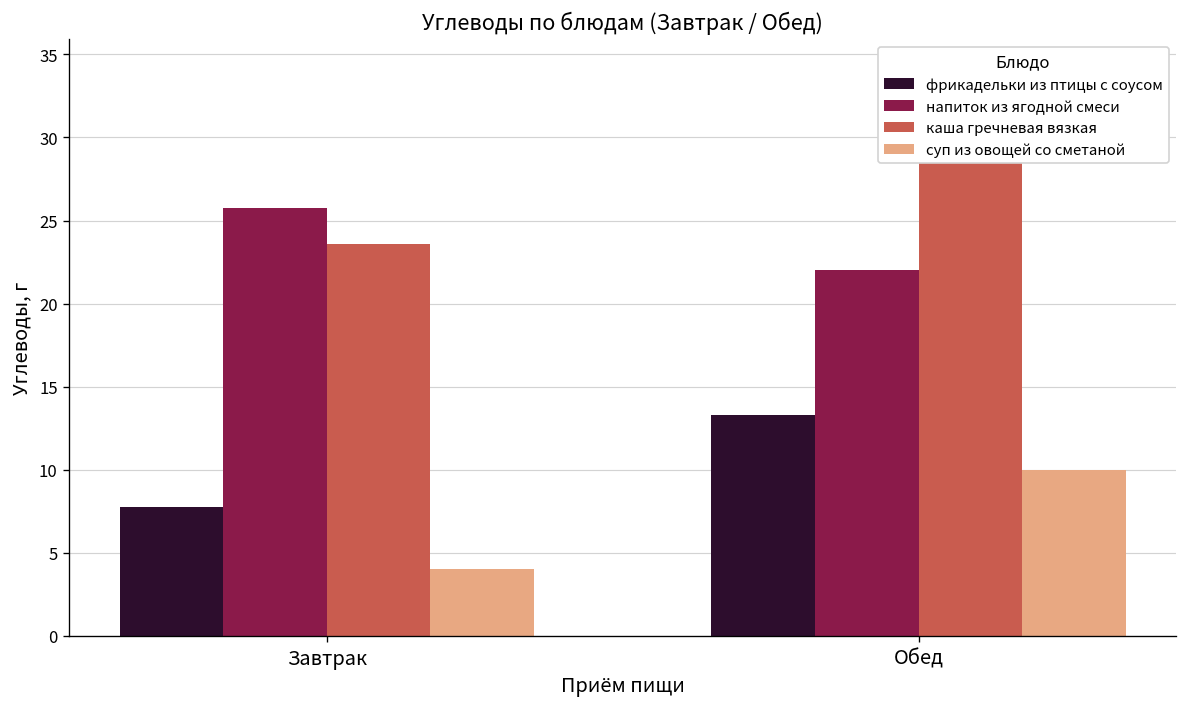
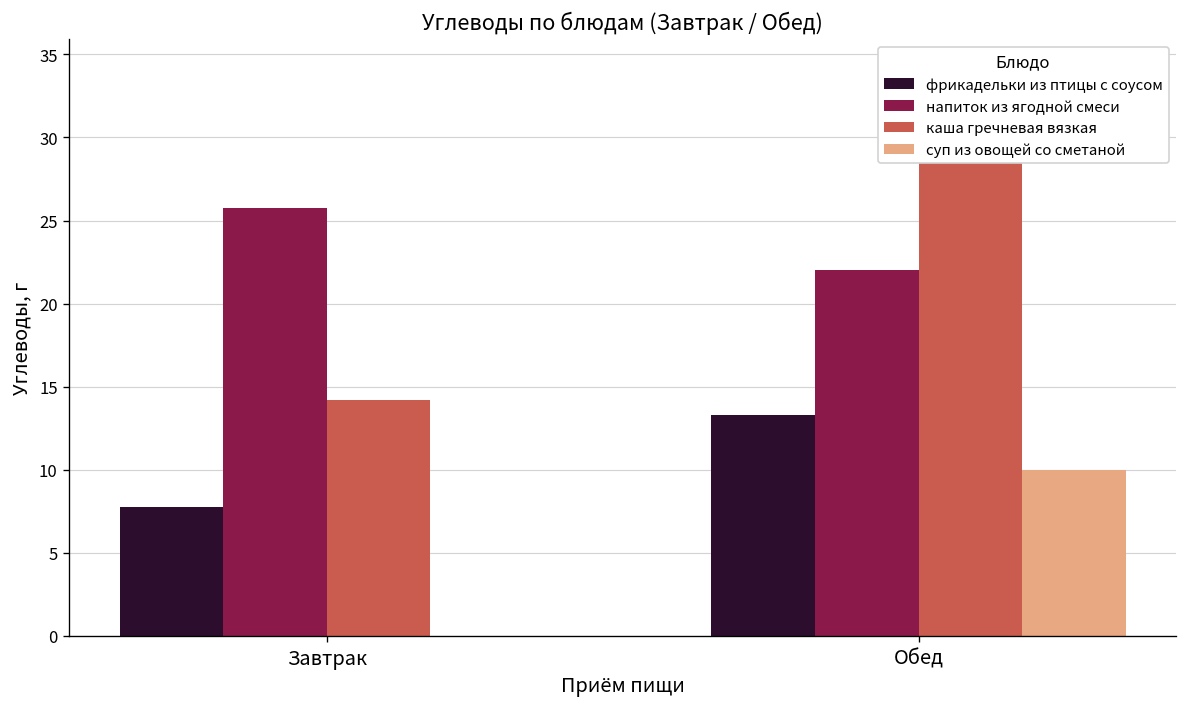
каша гречневая вязкая, Завтрак: 23.6 -> 14.2
суп из овощей со сметаной, Завтрак: 4 -> 0
